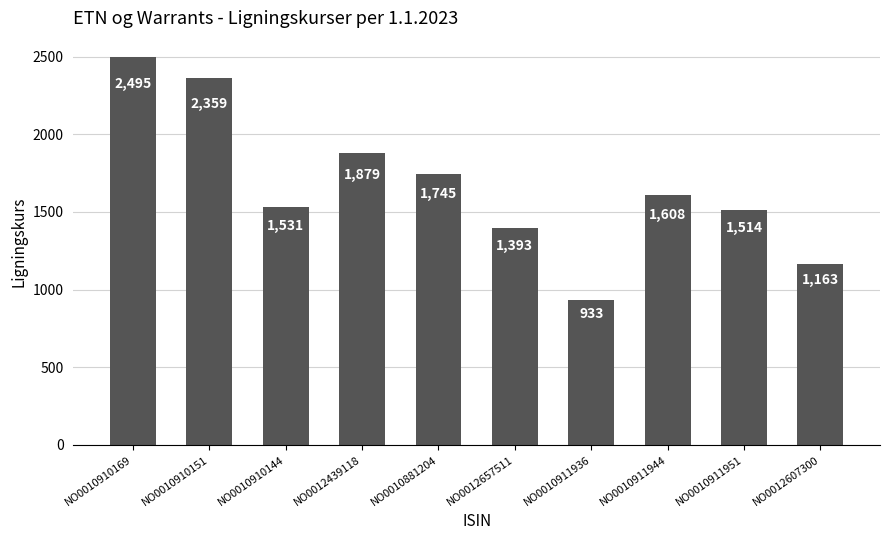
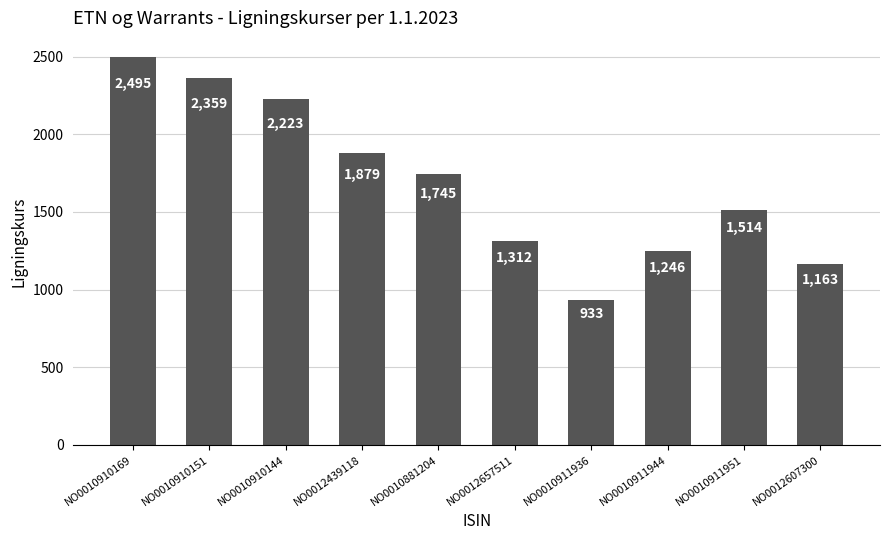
NO0010910144: 1,531 -> 2,223
NO0012657511: 1,393 -> 1,312
NO0010911944: 1,608 -> 1,246
